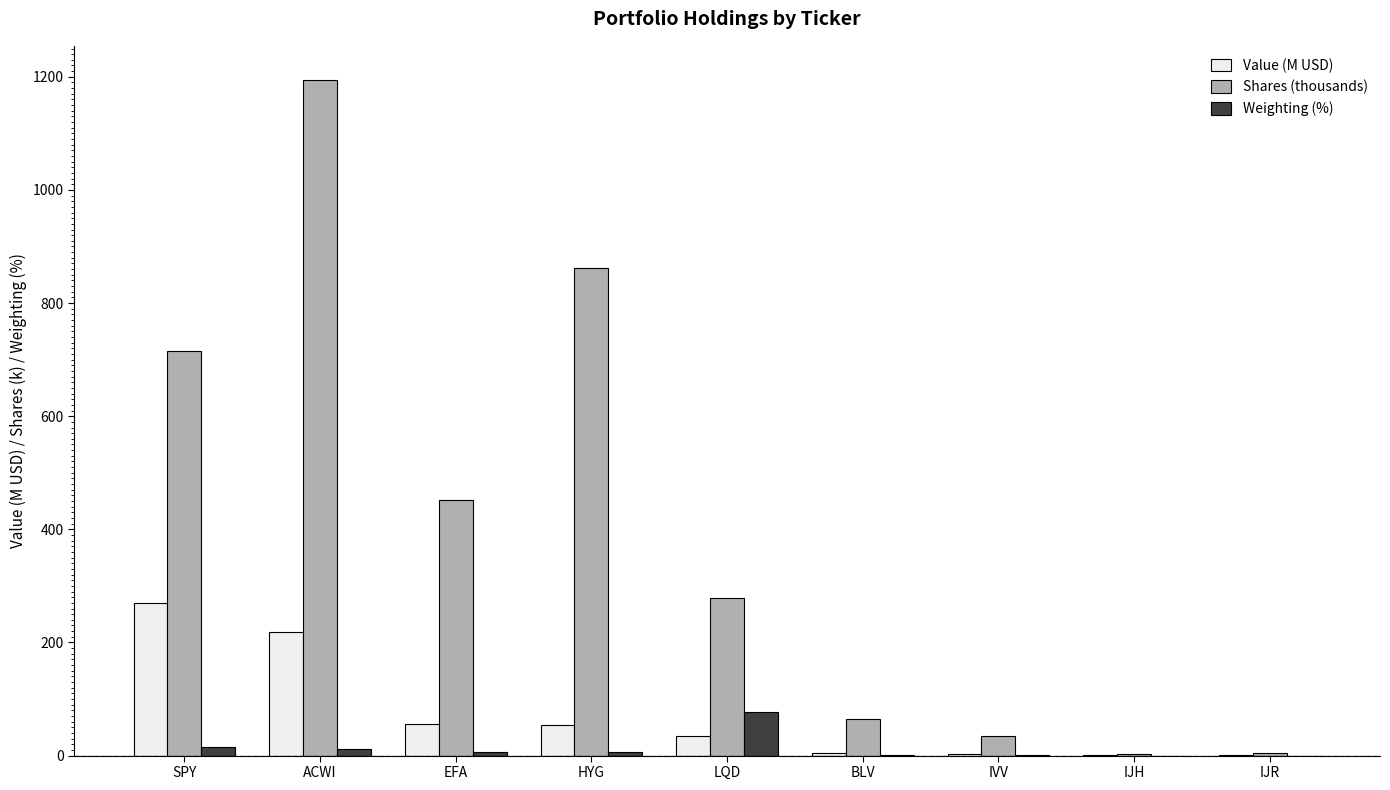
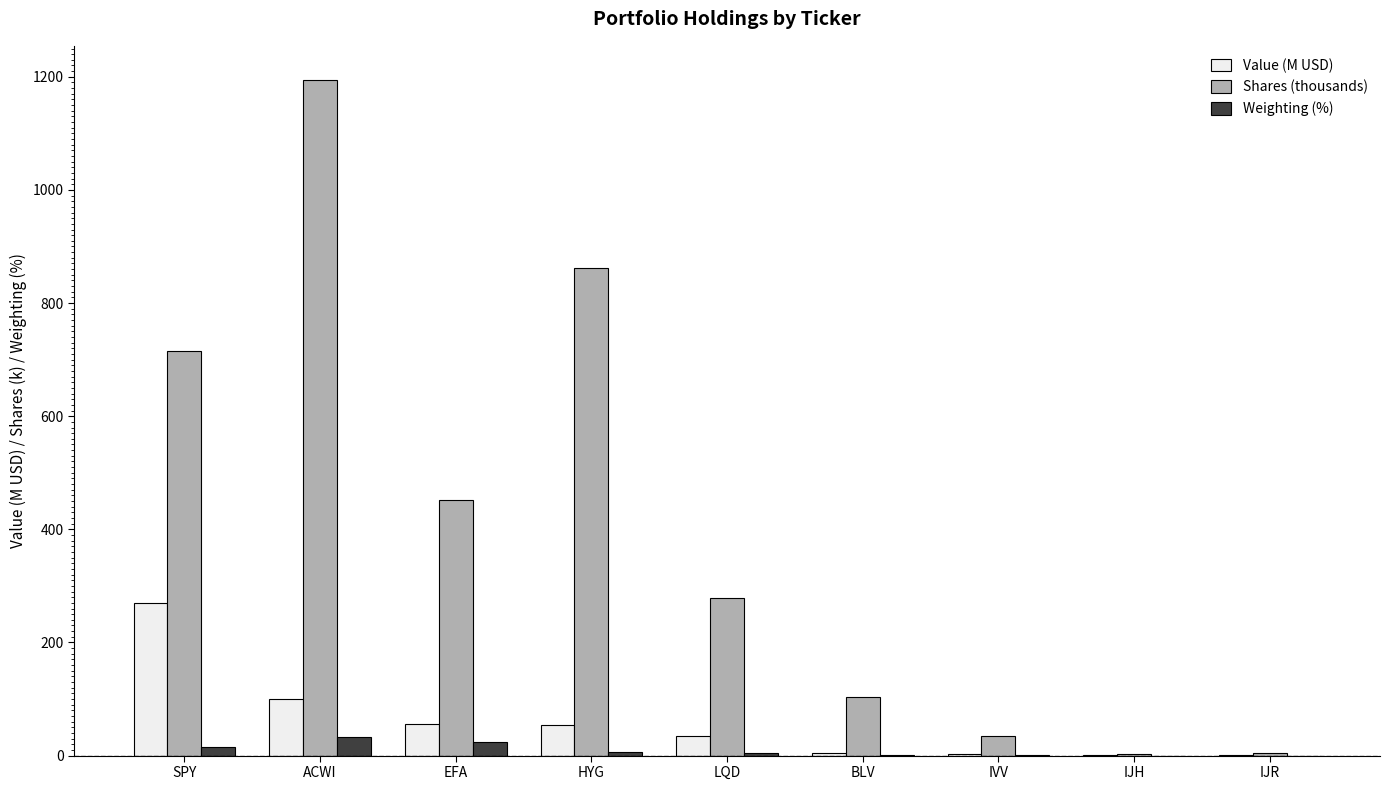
Value (M USD), ACWI: 220 -> 100
Weighting (%), ACWI: 10 -> 30
Weighting (%), EFA: 10 -> 20
Weighting (%), LQD: 80 -> 0
Shares (thousands), BLV: 70 -> 100
